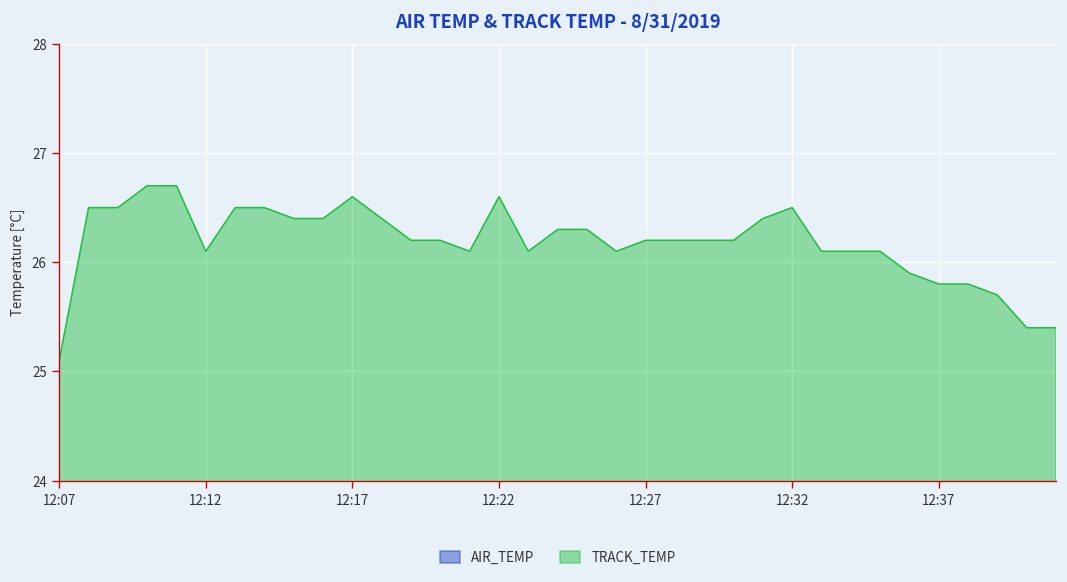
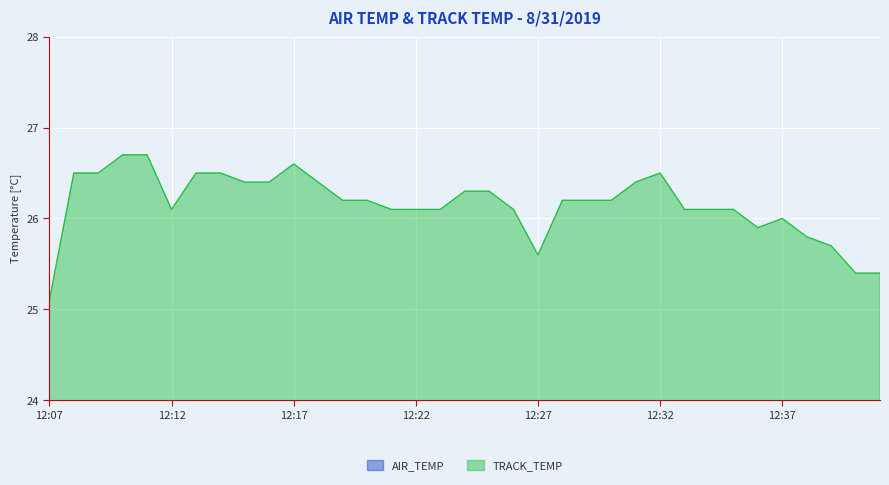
TRACK_TEMP, 12:22: 26.6 -> 26.1
TRACK_TEMP, 12:27: 26.2 -> 25.6
TRACK_TEMP, 12:37: 25.8 -> 26.0
